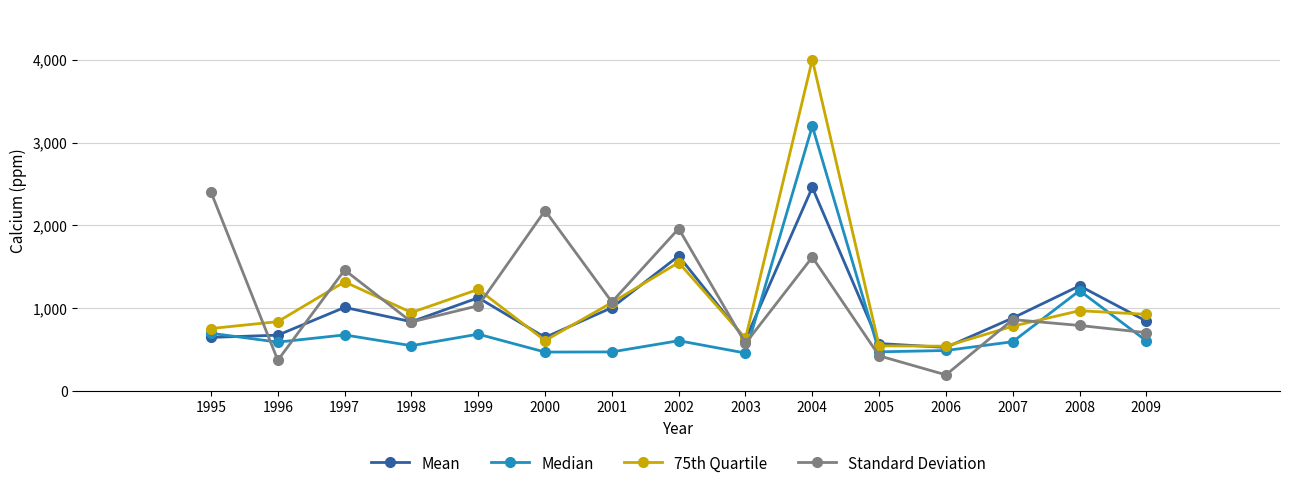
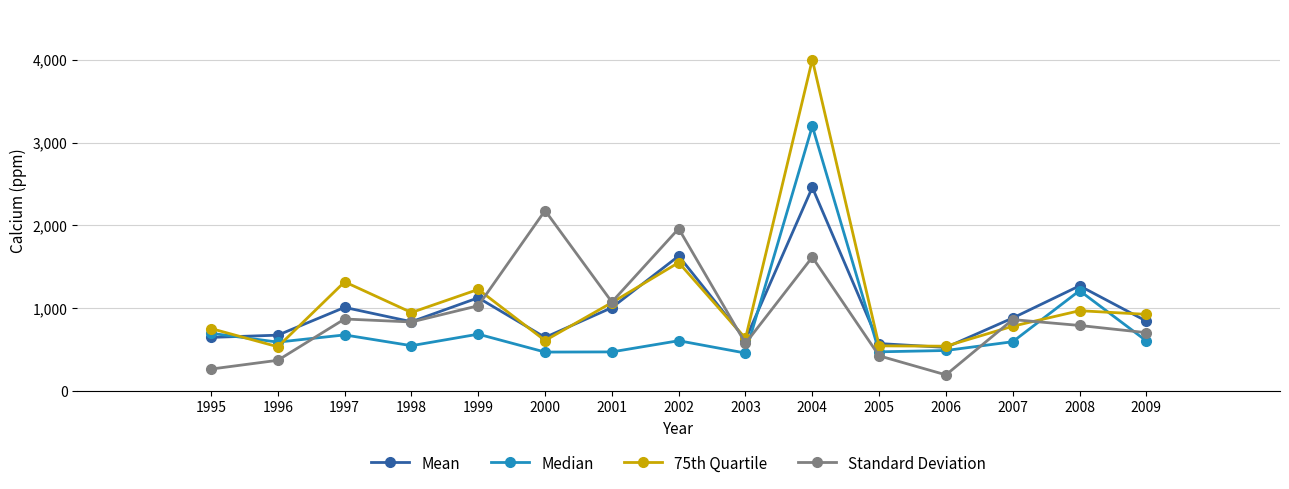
Standard Deviation, 1995: 2,400 -> 300
75th Quartile, 1996: 800 -> 500
Standard Deviation, 1997: 1,500 -> 900
